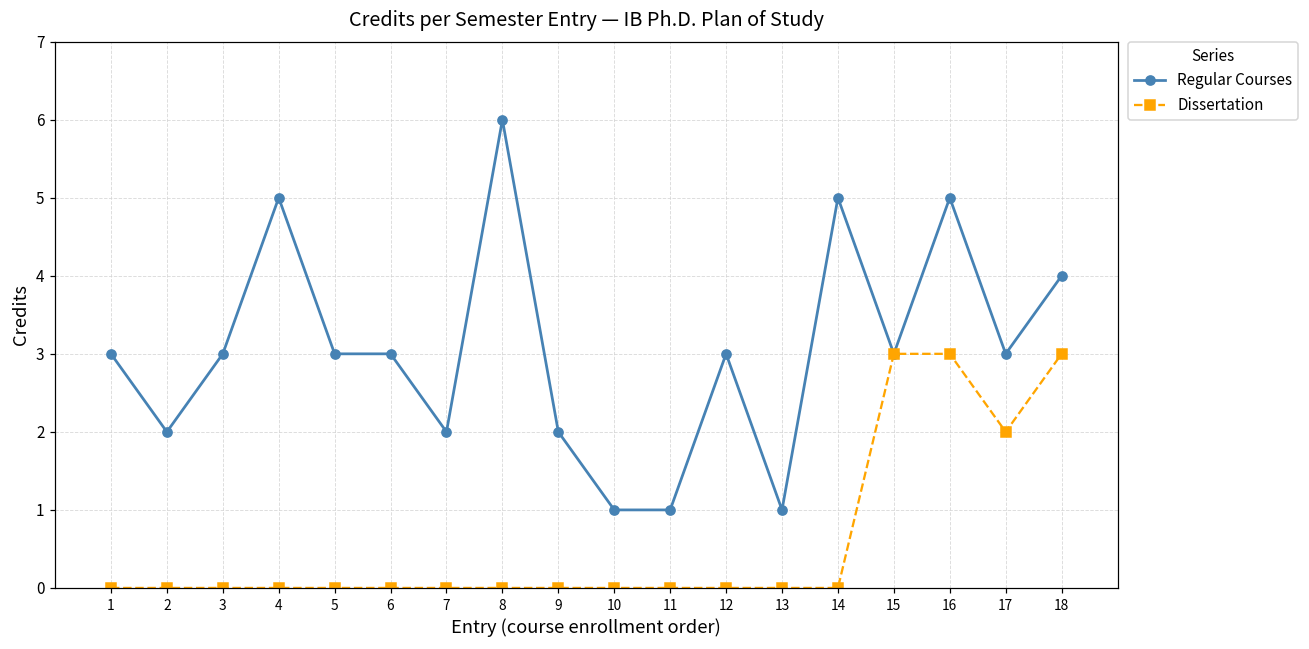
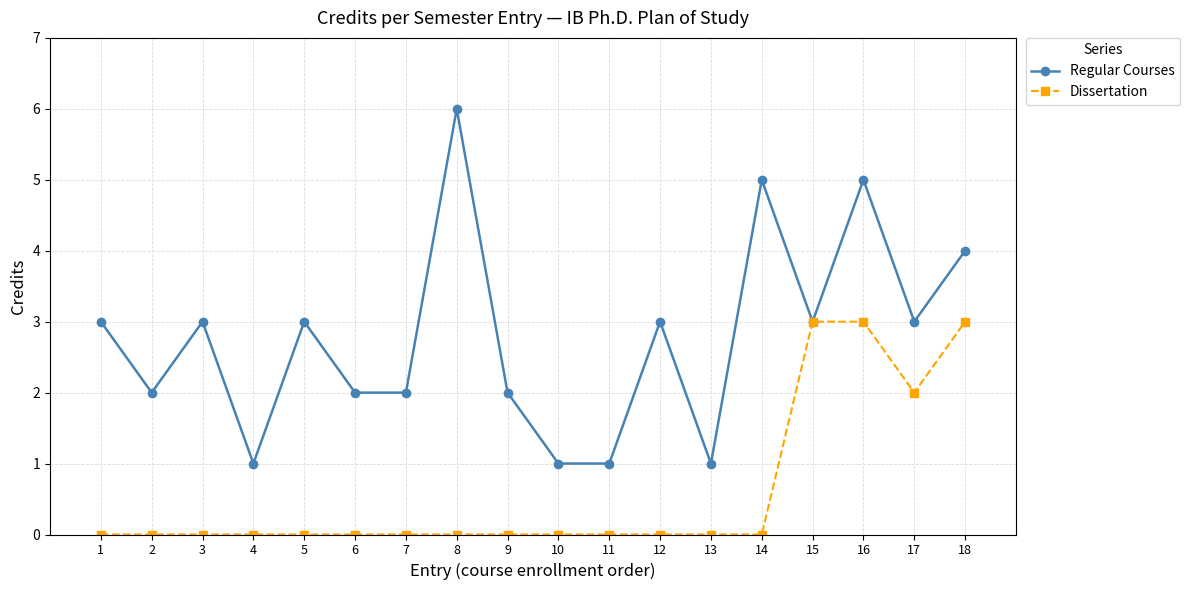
Regular Courses, 4: 5 -> 1
Regular Courses, 6: 3 -> 2
